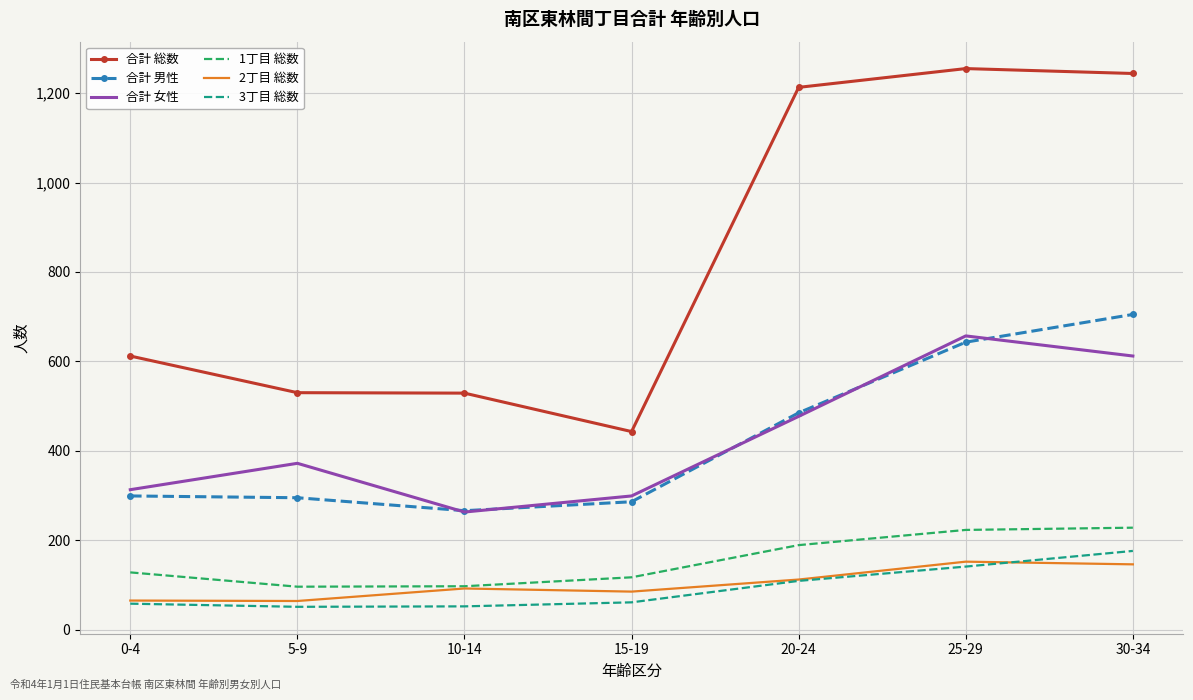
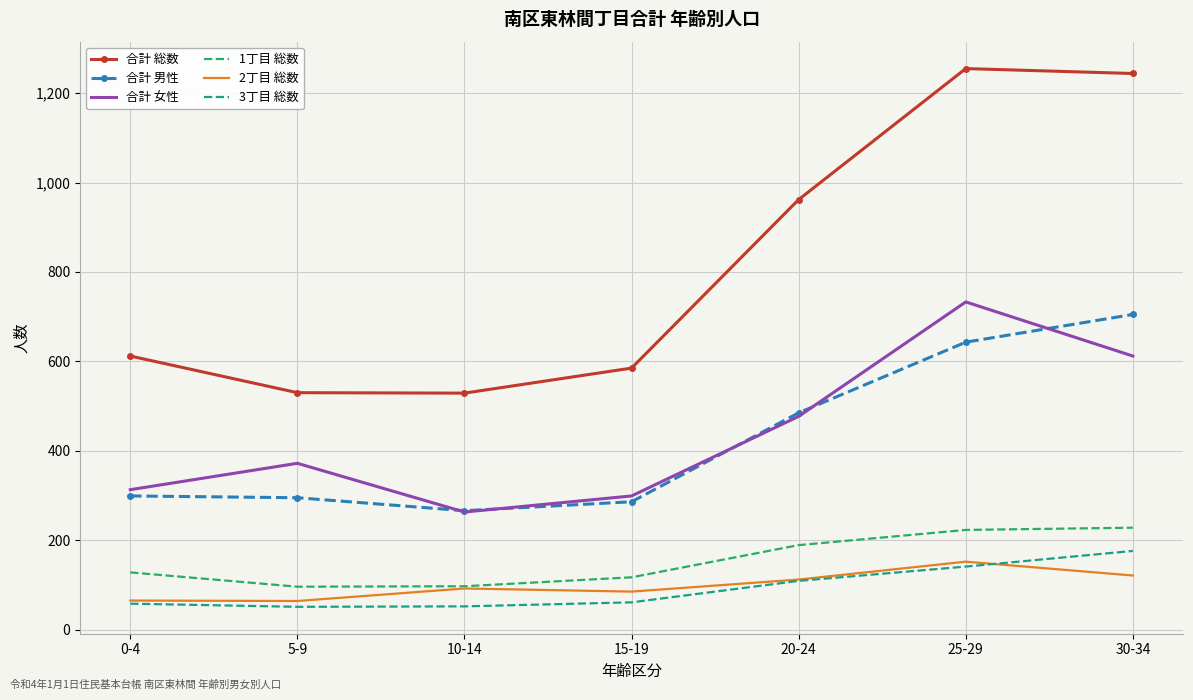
合計 総数, 15-19: 440 -> 590
合計 総数, 20-24: 1,210 -> 960
合計 女性, 25-29: 660 -> 730
2丁目 総数, 30-34: 150 -> 120
